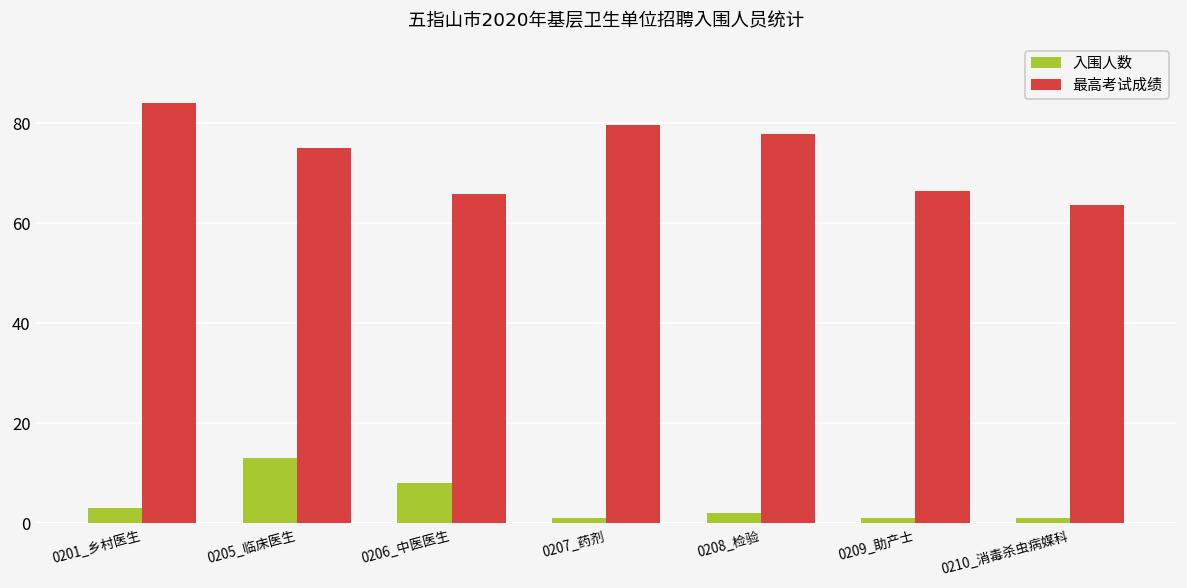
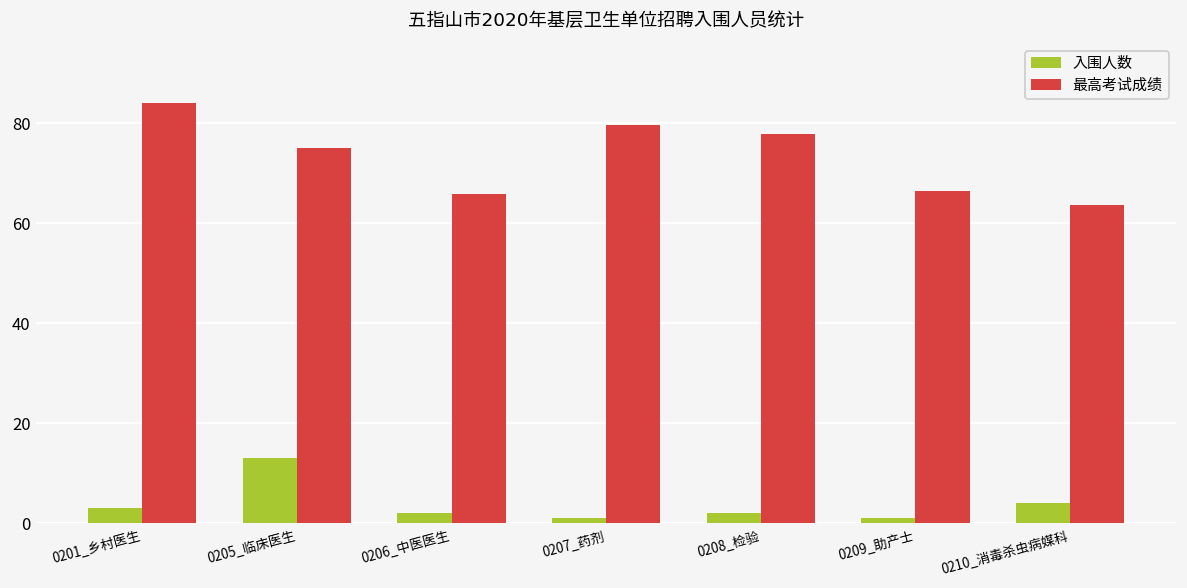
入围人数, 0206_中医医生: 8 -> 2
入围人数, 0210_消毒杀虫病媒科: 1 -> 4
